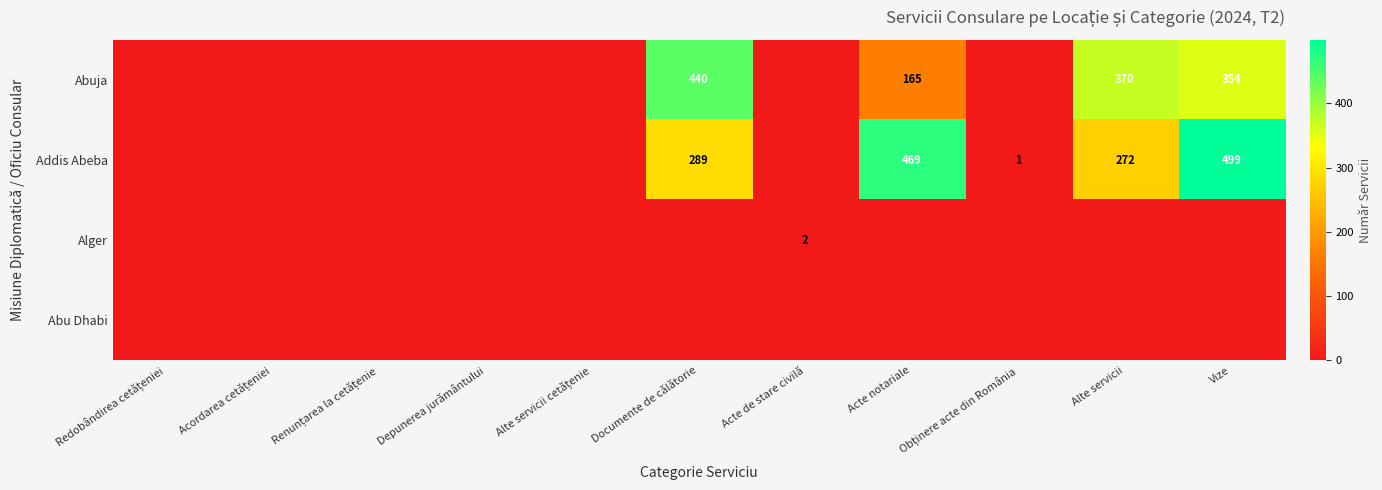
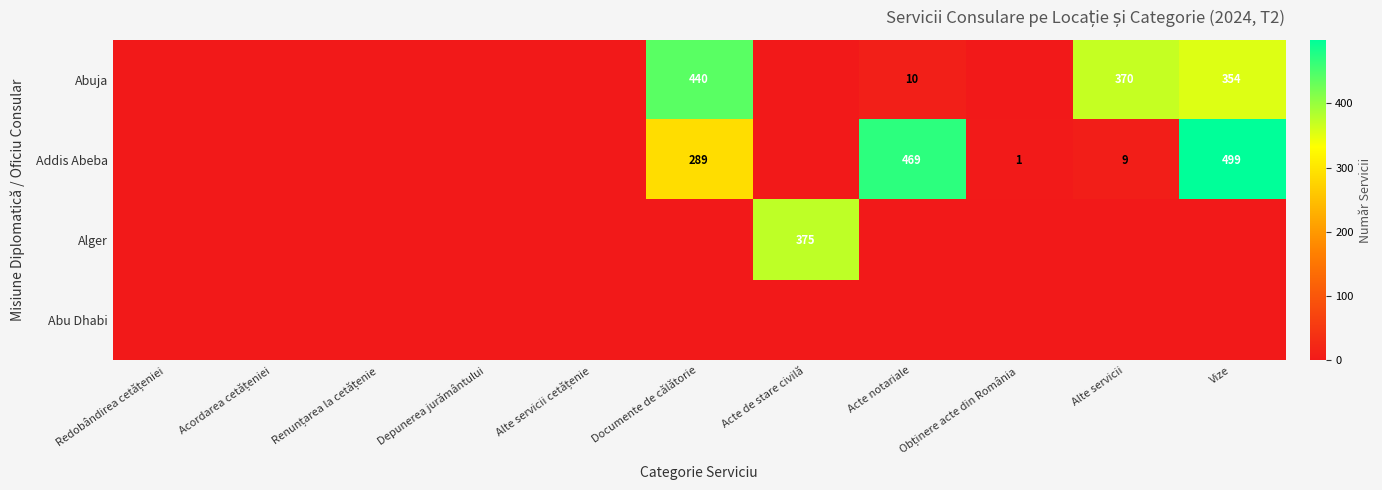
Abuja, Acte notariale: 165 -> 10
Addis Abeba, Alte servicii: 272 -> 9
Alger, Acte de stare civilă: 2 -> 375
